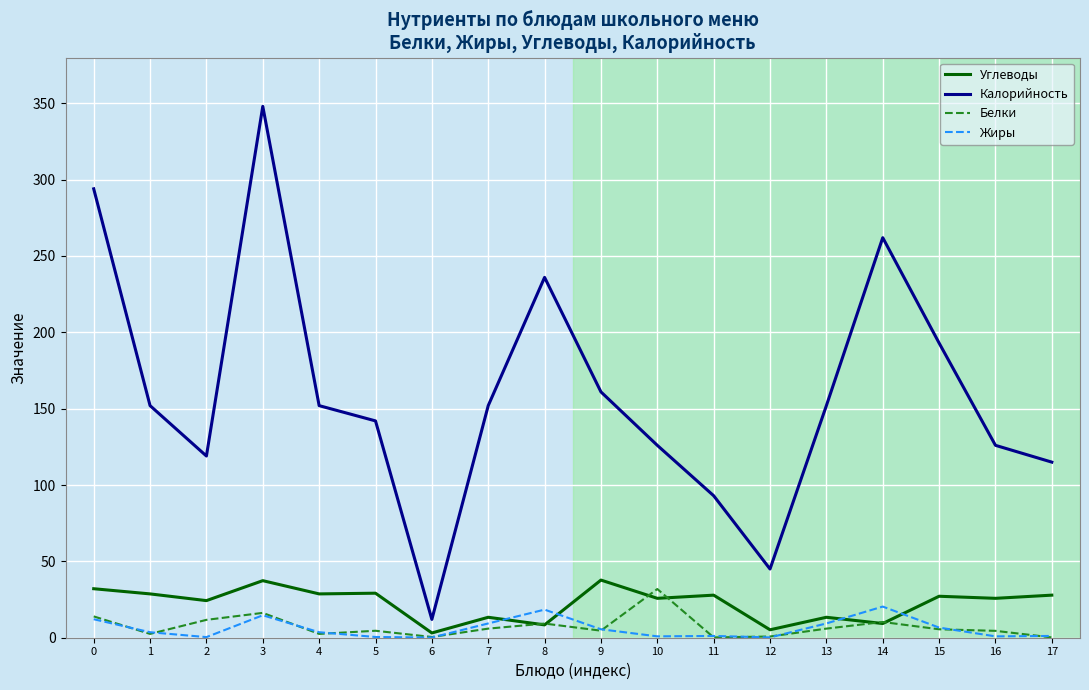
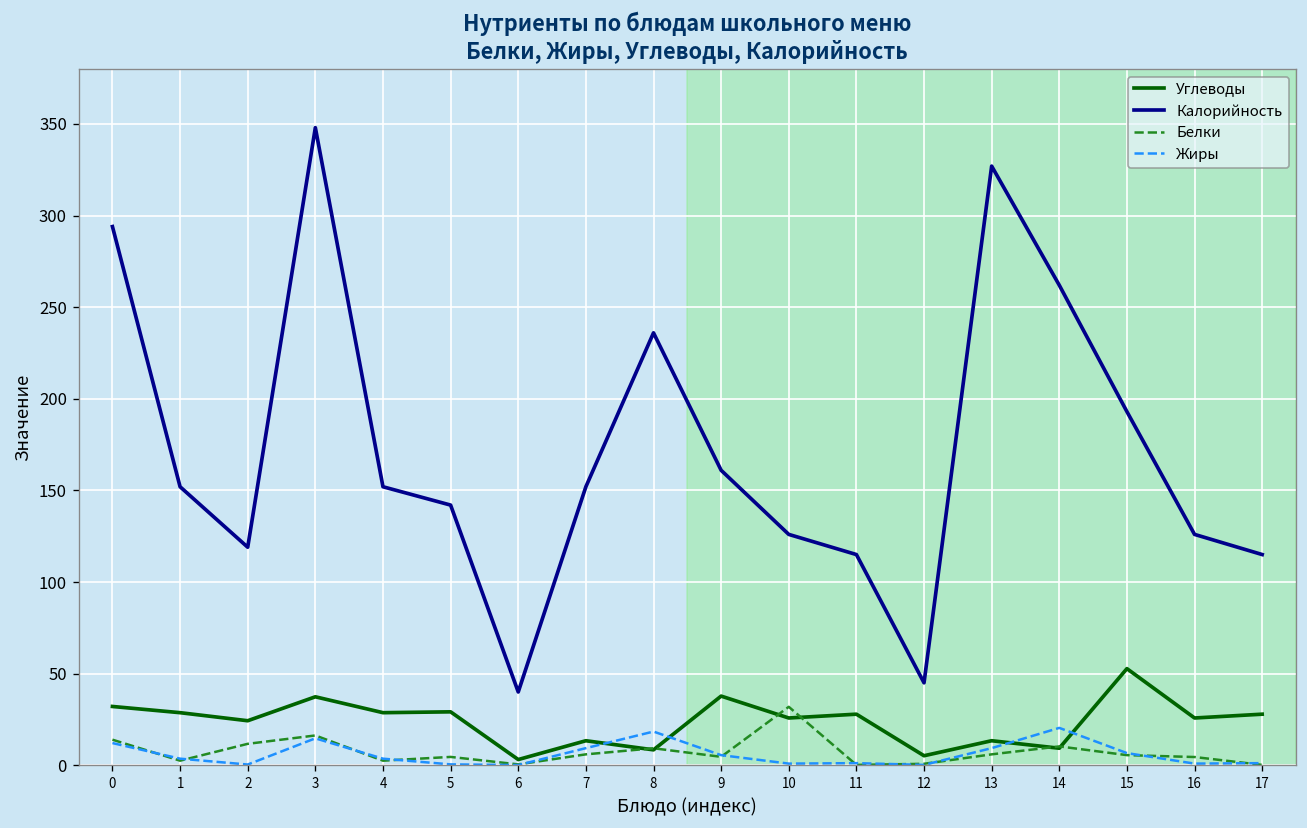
Калорийность, 6: 12 -> 40
Калорийность, 11: 93 -> 115
Калорийность, 13: 152 -> 327
Углеводы, 15: 27 -> 53
